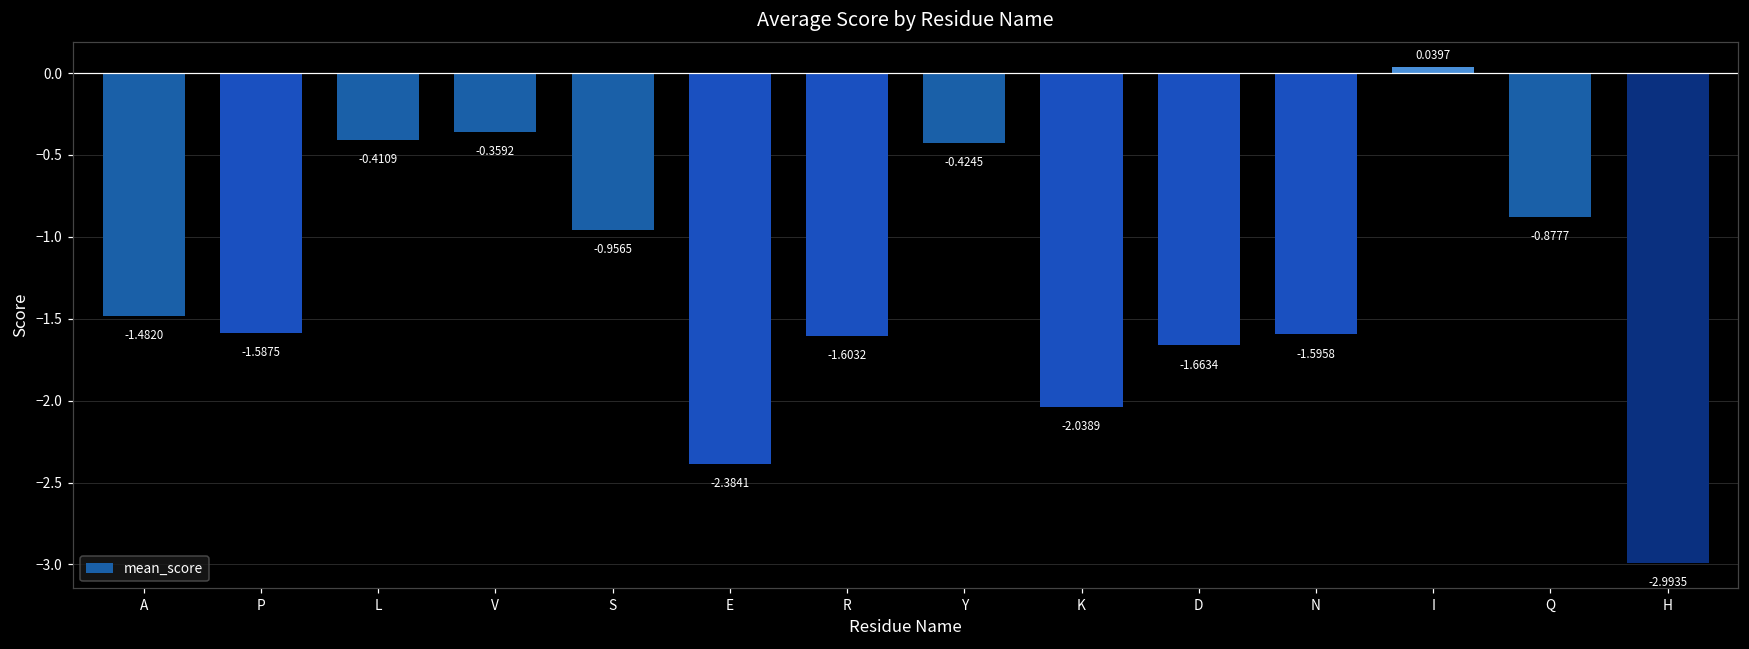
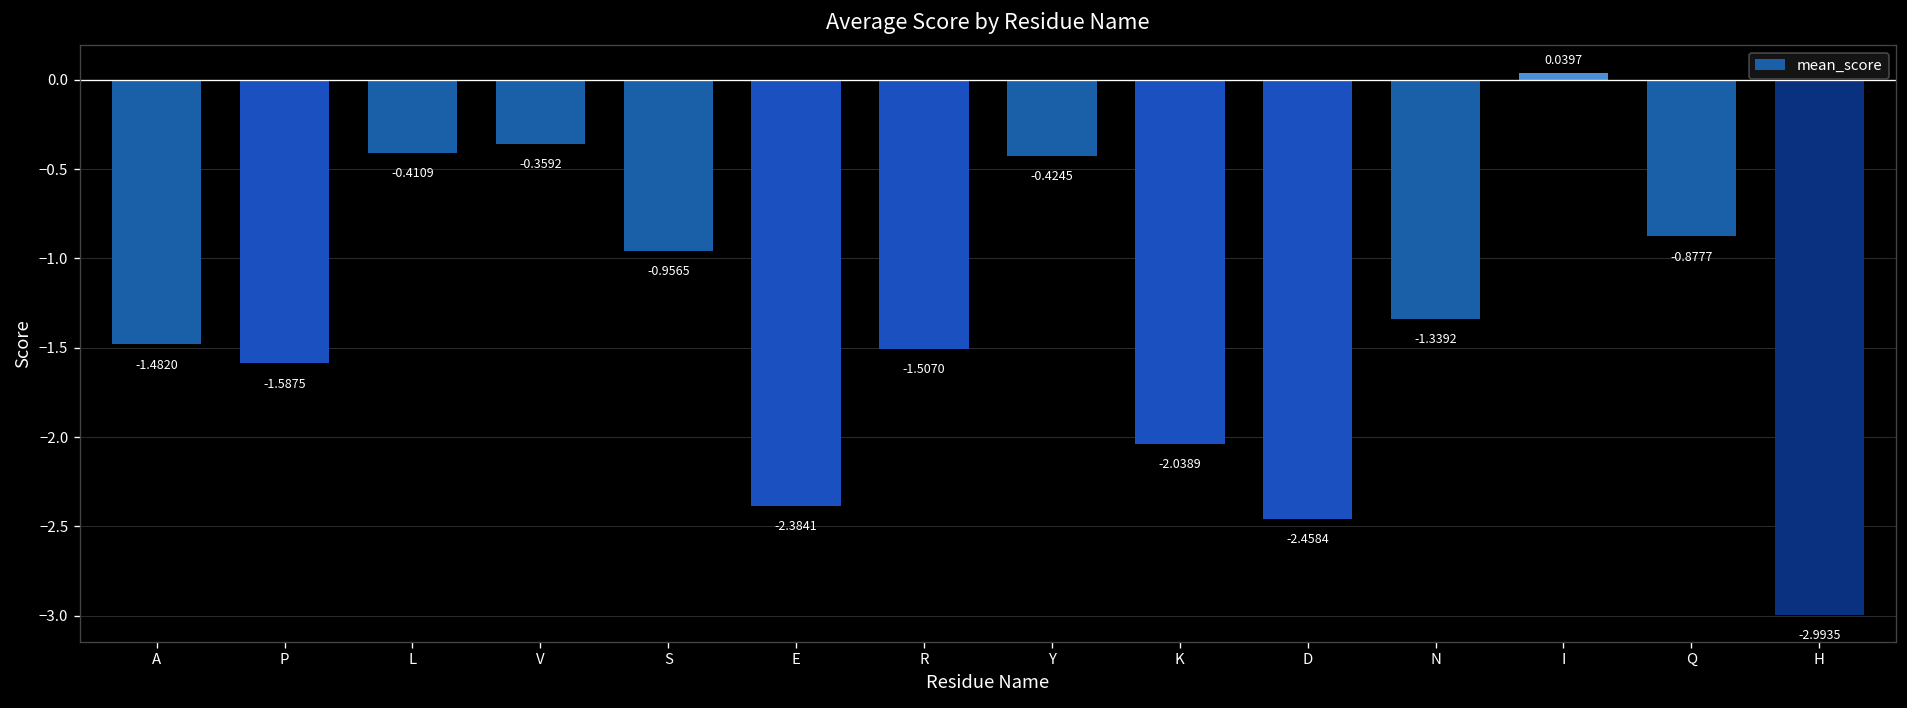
R: -1.6032 -> -1.5070
D: -1.6634 -> -2.4584
N: -1.5958 -> -1.3392
